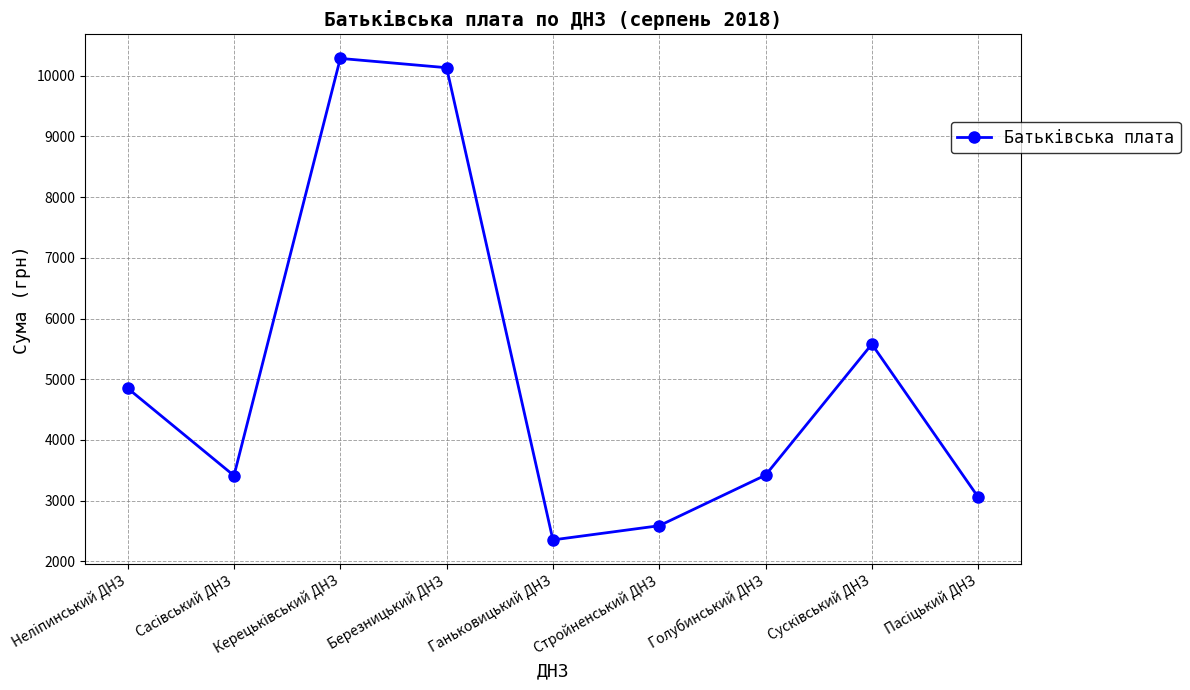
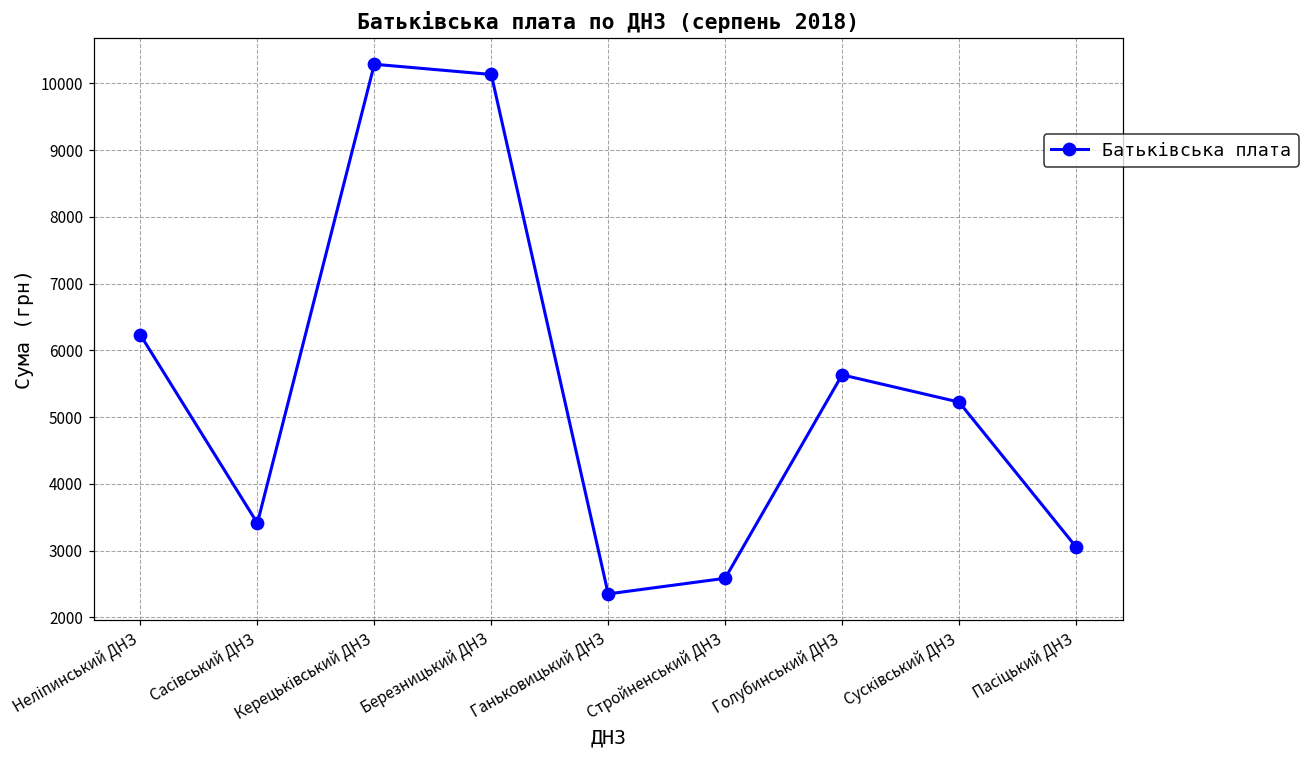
Неліпинський ДНЗ: 4900 -> 6200
Голубинський ДНЗ: 3400 -> 5600
Сусківський ДНЗ: 5600 -> 5200
